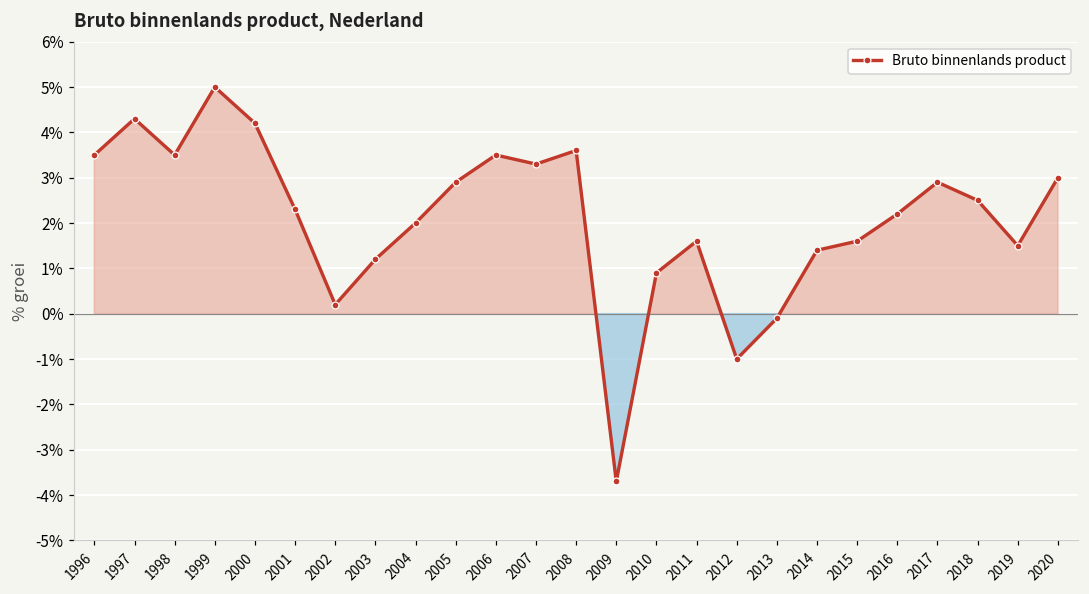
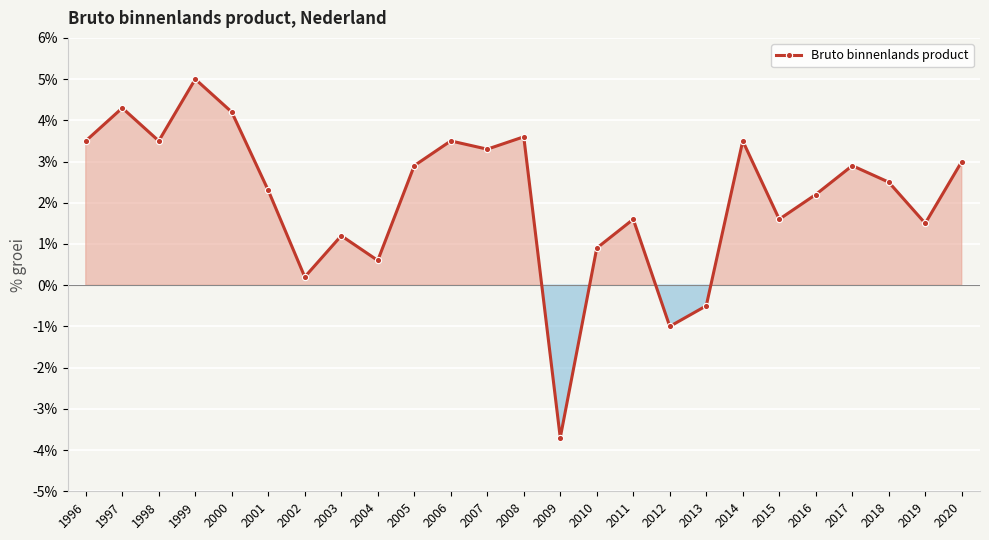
2004: 2.0% -> 0.6%
2013: -0.1% -> -0.5%
2014: 1.4% -> 3.5%
